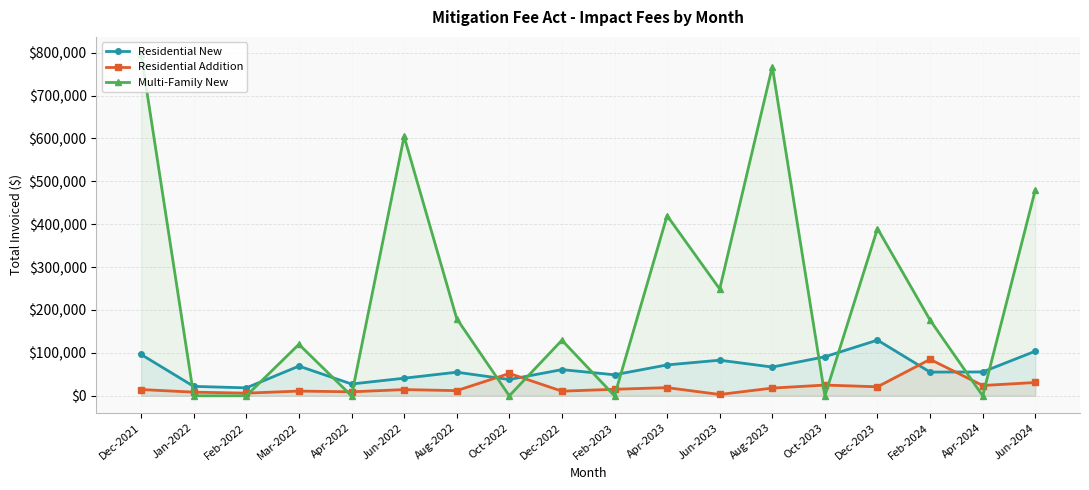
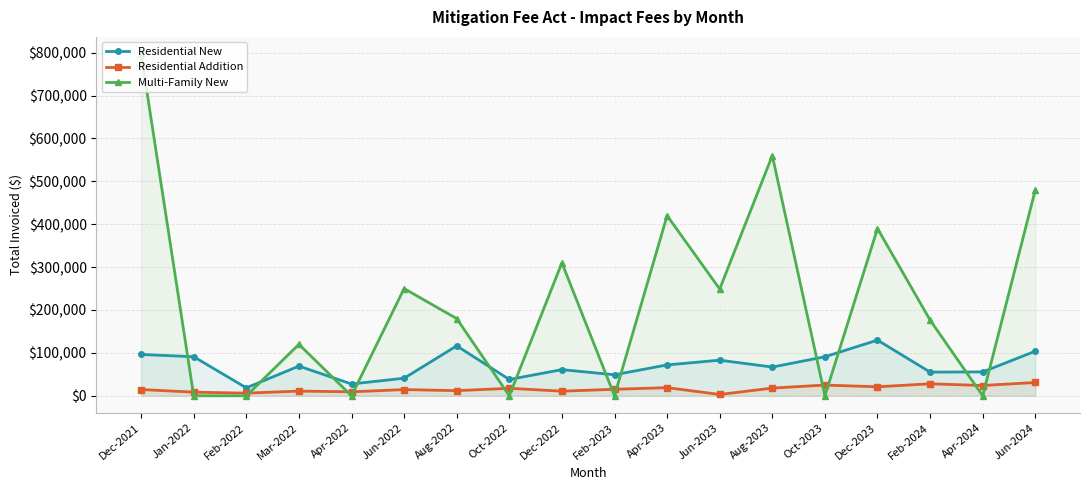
Residential New, Jan-2022: $20,000 -> $90,000
Multi-Family New, Jun-2022: $600,000 -> $250,000
Residential New, Aug-2022: $60,000 -> $120,000
Residential Addition, Oct-2022: $50,000 -> $20,000
Multi-Family New, Dec-2022: $130,000 -> $310,000
Multi-Family New, Aug-2023: $770,000 -> $560,000
Residential Addition, Feb-2024: $80,000 -> $30,000
